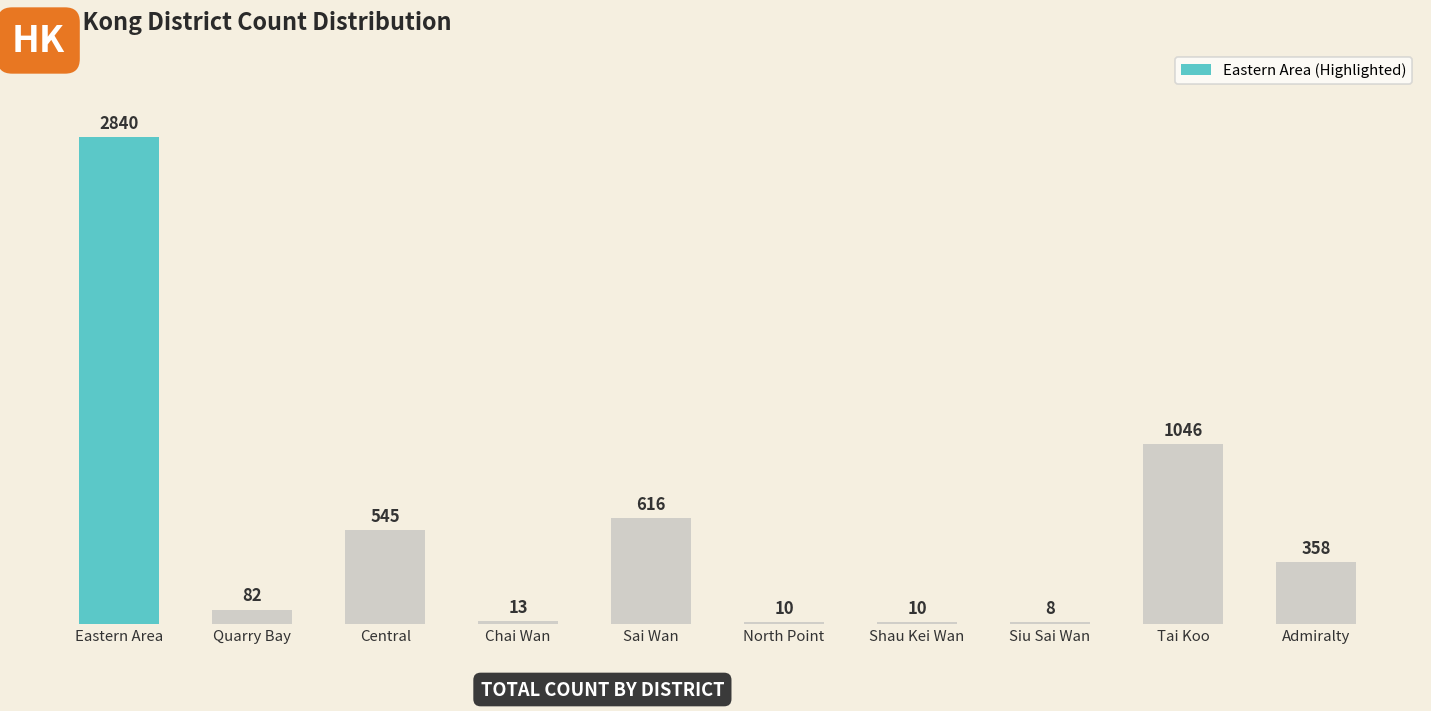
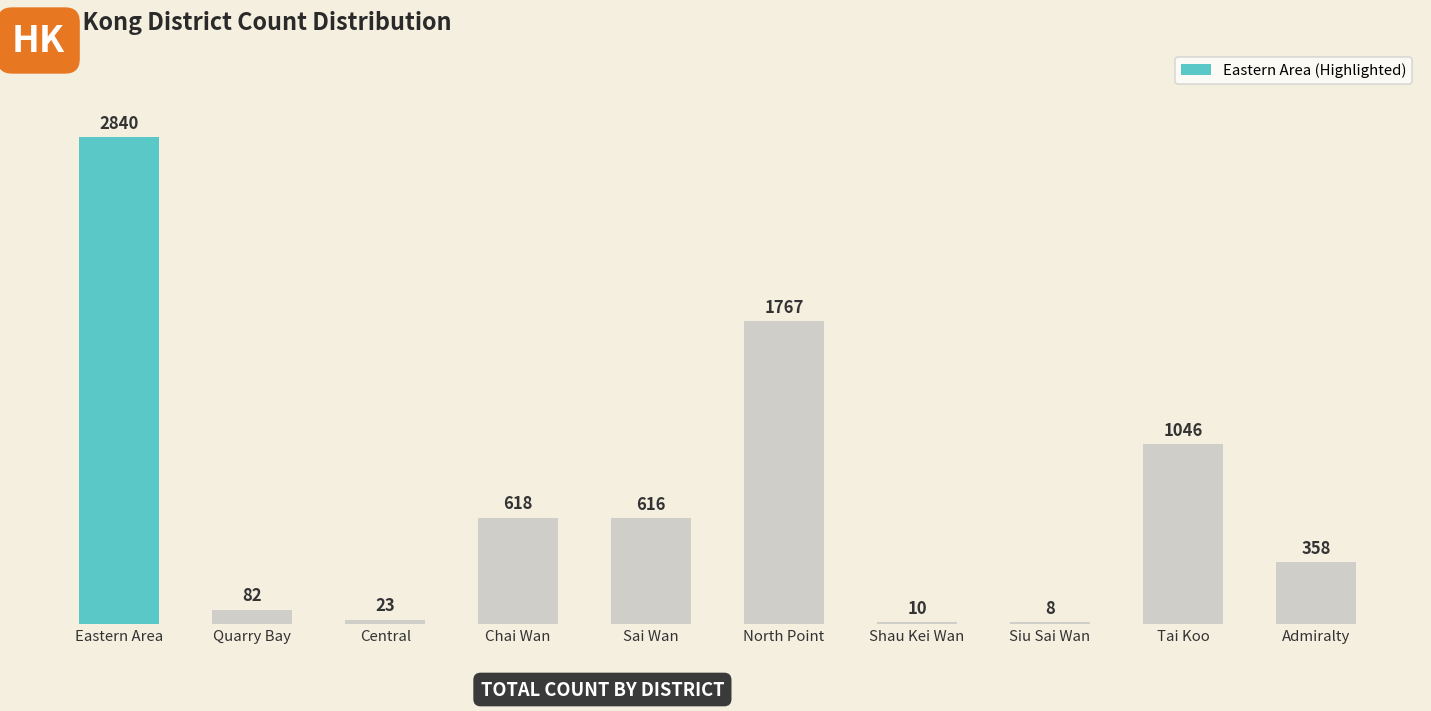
Central: 545 -> 23
Chai Wan: 13 -> 618
North Point: 10 -> 1767
